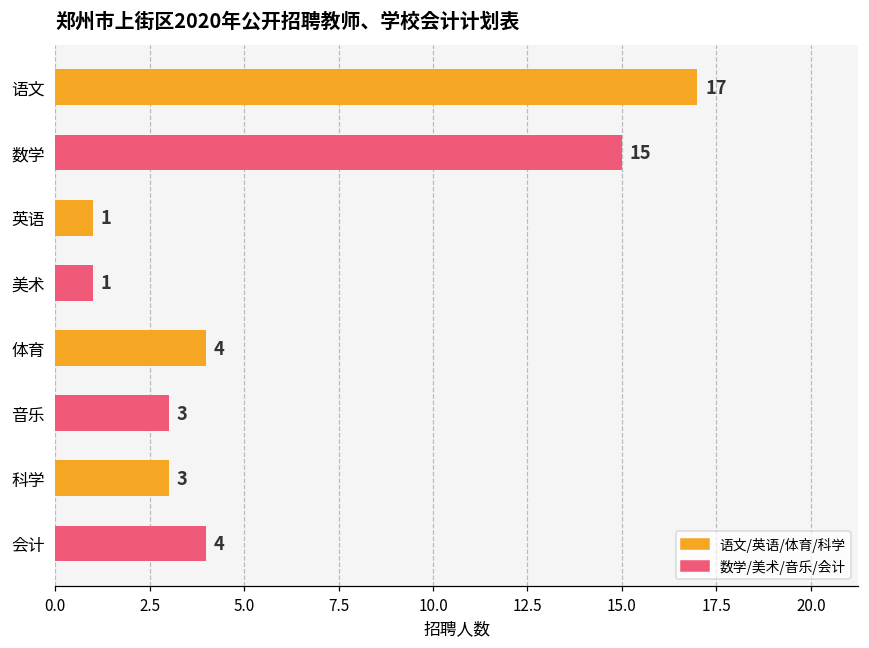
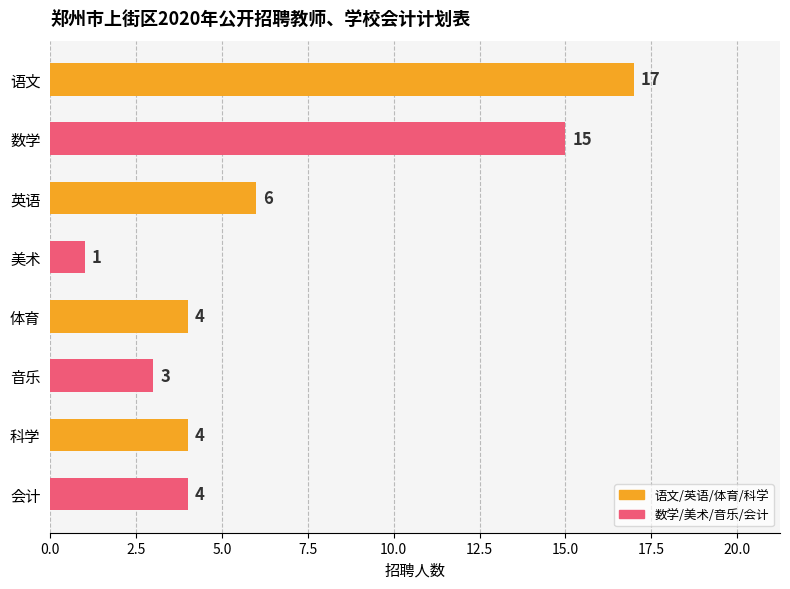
英语: 1 -> 6
科学: 3 -> 4
